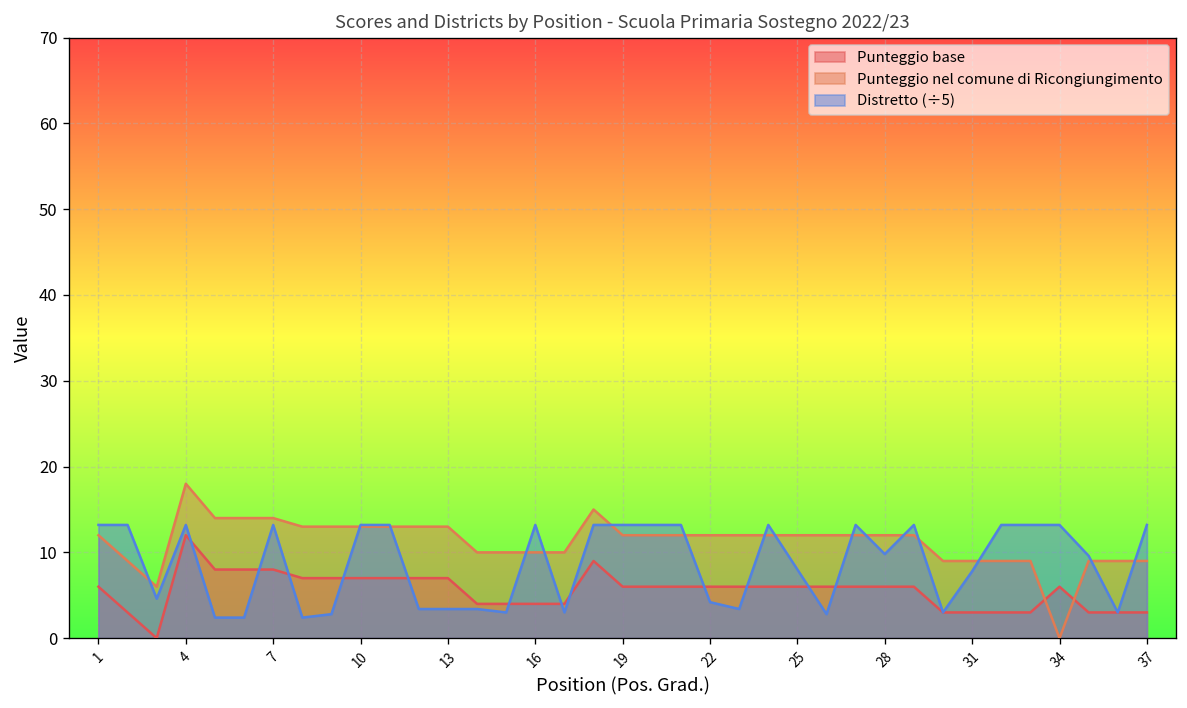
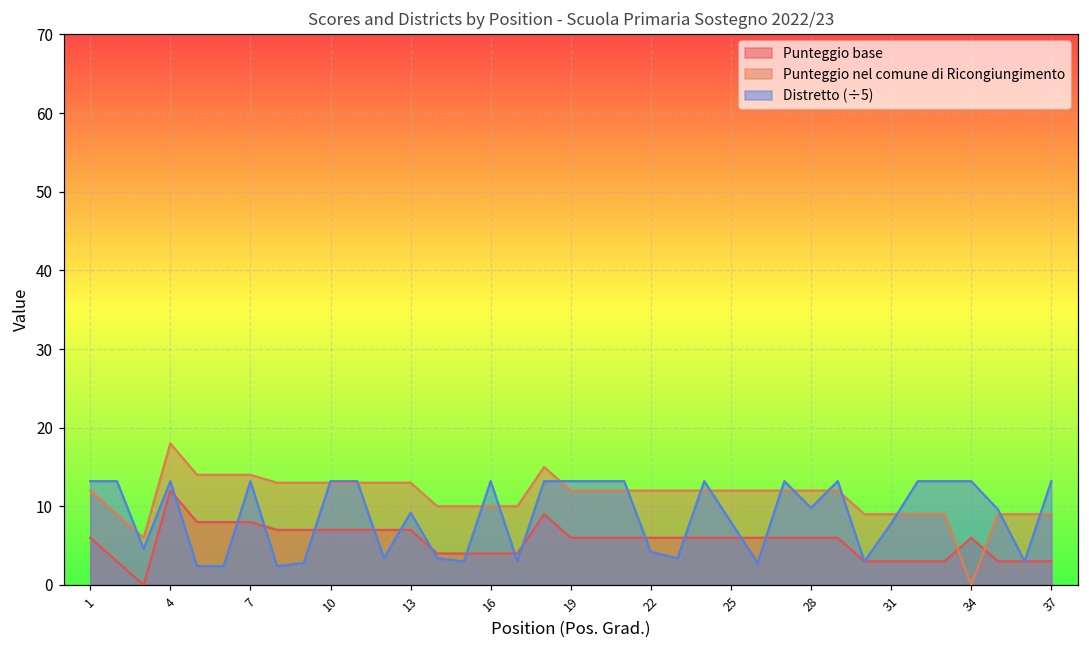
Distretto (÷5), 13: 3 -> 9
